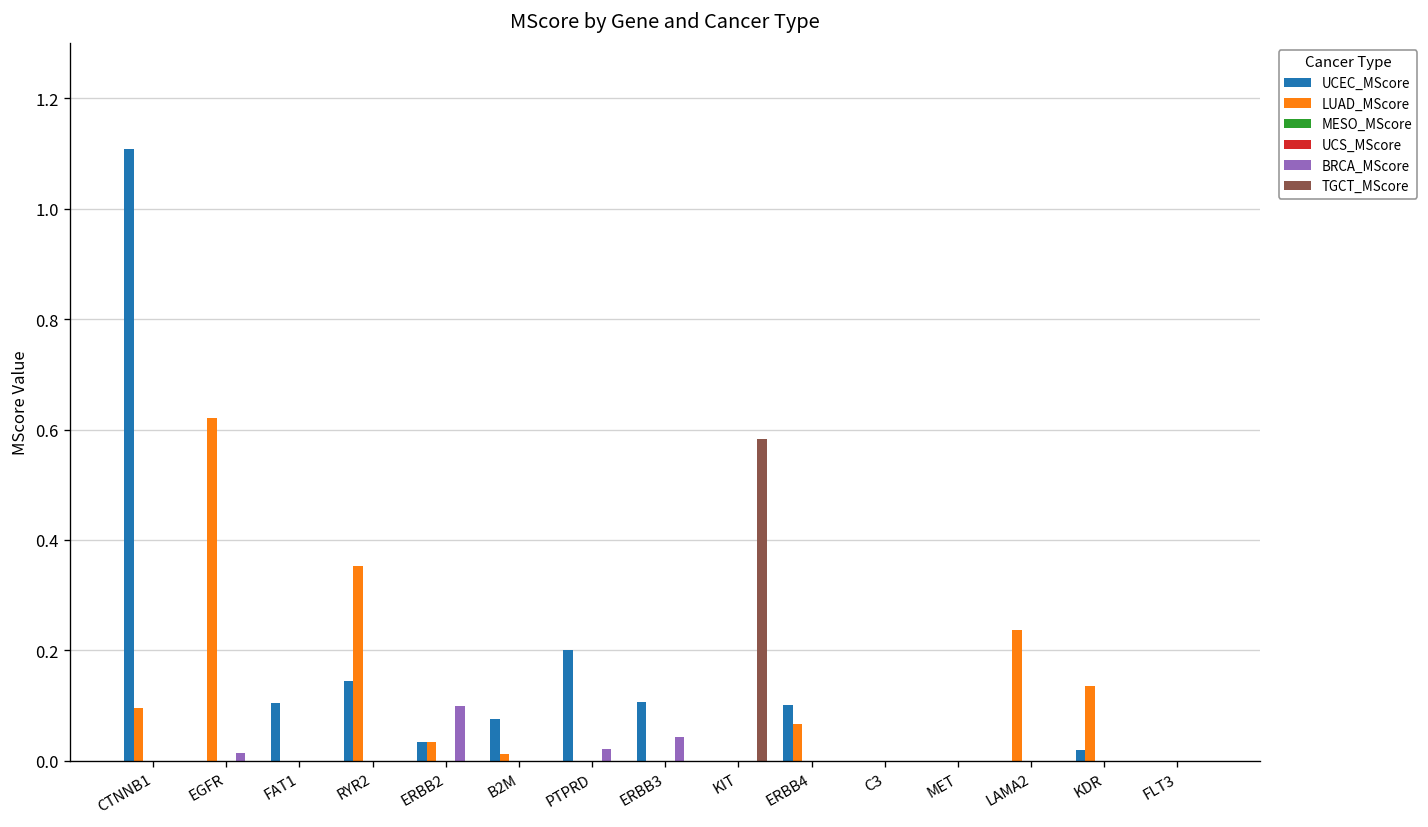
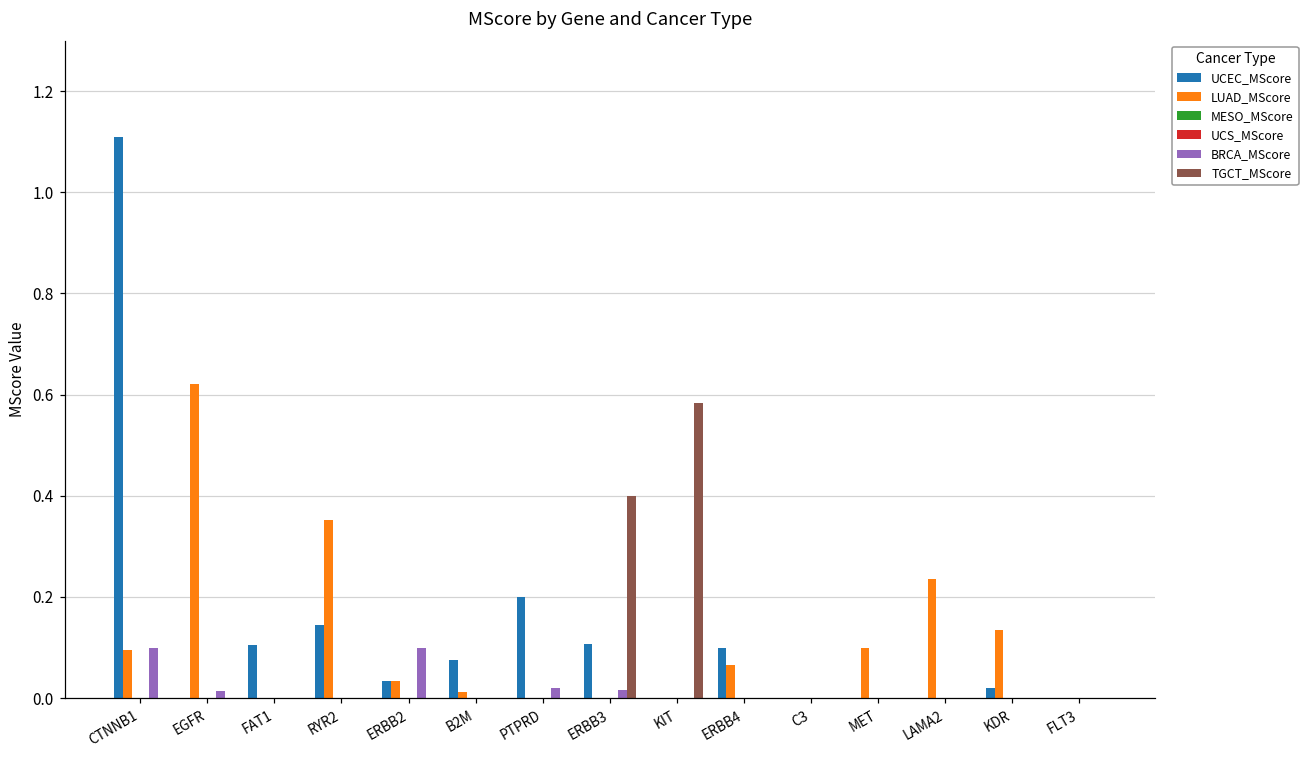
BRCA_MScore, CTNNB1: 0.0 -> 0.1
BRCA_MScore, ERBB3: 0.04 -> 0.02
TGCT_MScore, ERBB3: 0.0 -> 0.4
LUAD_MScore, MET: 0.0 -> 0.1
